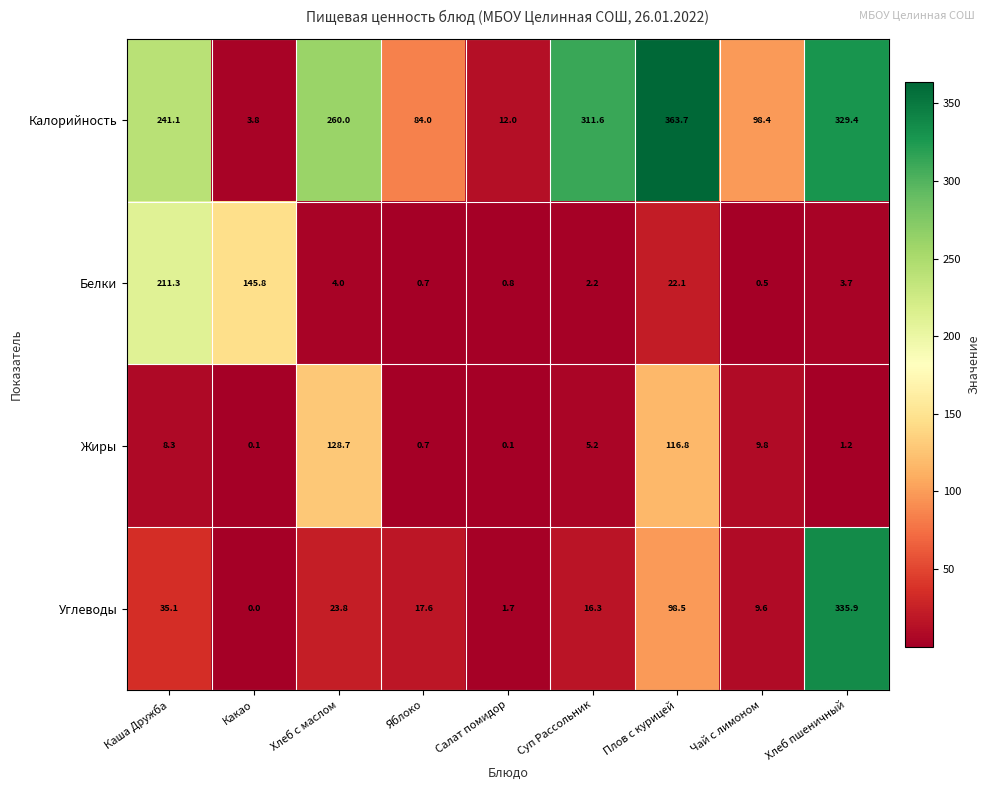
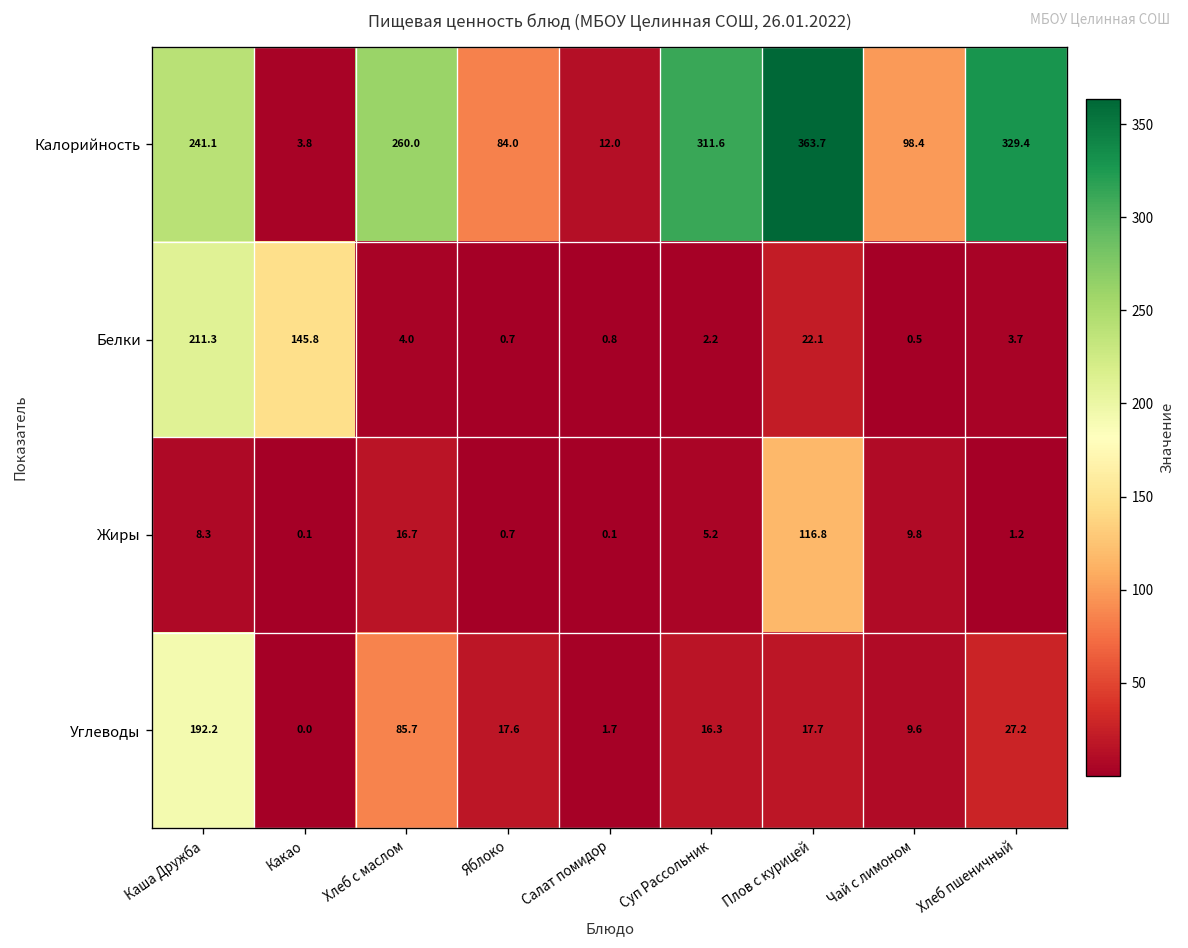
Жиры, Хлеб с маслом: 128.7 -> 16.7
Углеводы, Каша Дружба: 35.1 -> 192.2
Углеводы, Хлеб с маслом: 23.8 -> 85.7
Углеводы, Плов с курицей: 98.5 -> 17.7
Углеводы, Хлеб пшеничный: 335.9 -> 27.2
